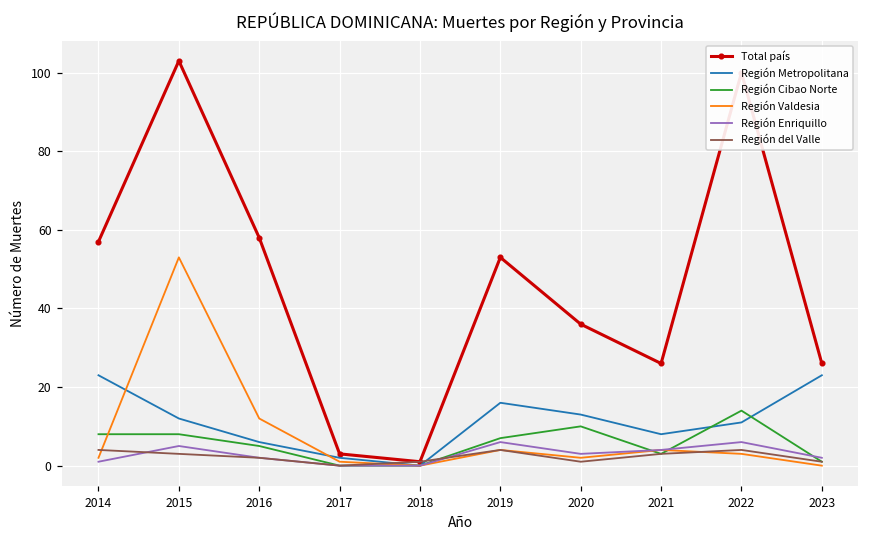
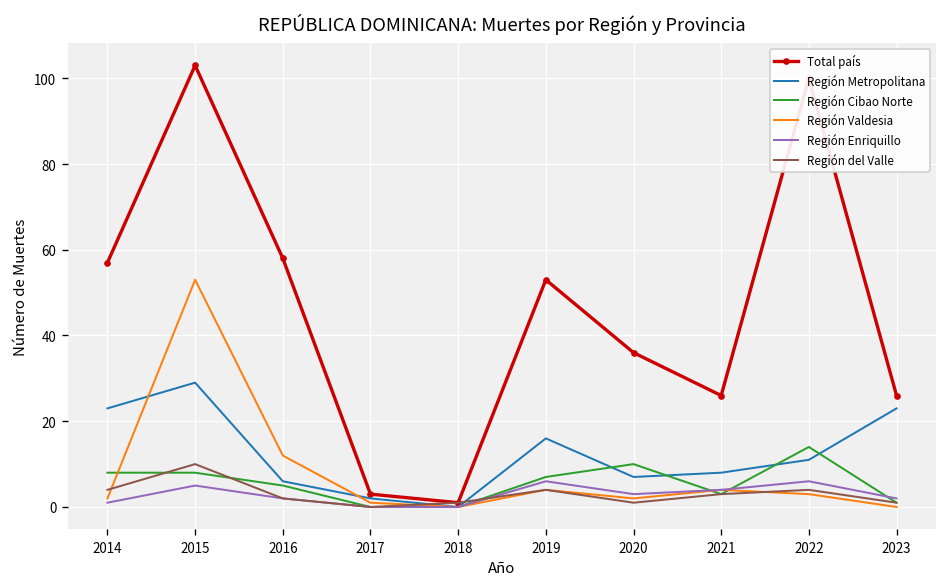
Región Metropolitana, 2015: 12 -> 29
Región del Valle, 2015: 3 -> 10
Región Metropolitana, 2020: 13 -> 7
